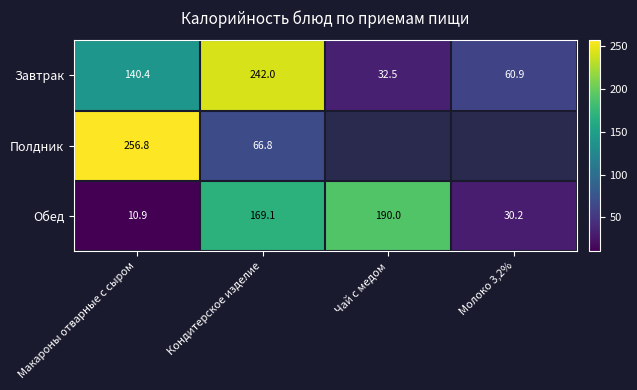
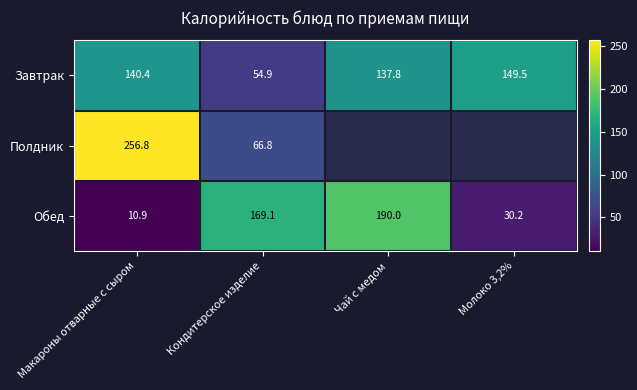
Завтрак, Кондитерское изделие: 242.0 -> 54.9
Завтрак, Чай с медом: 32.5 -> 137.8
Завтрак, Молоко 3,2%: 60.9 -> 149.5
